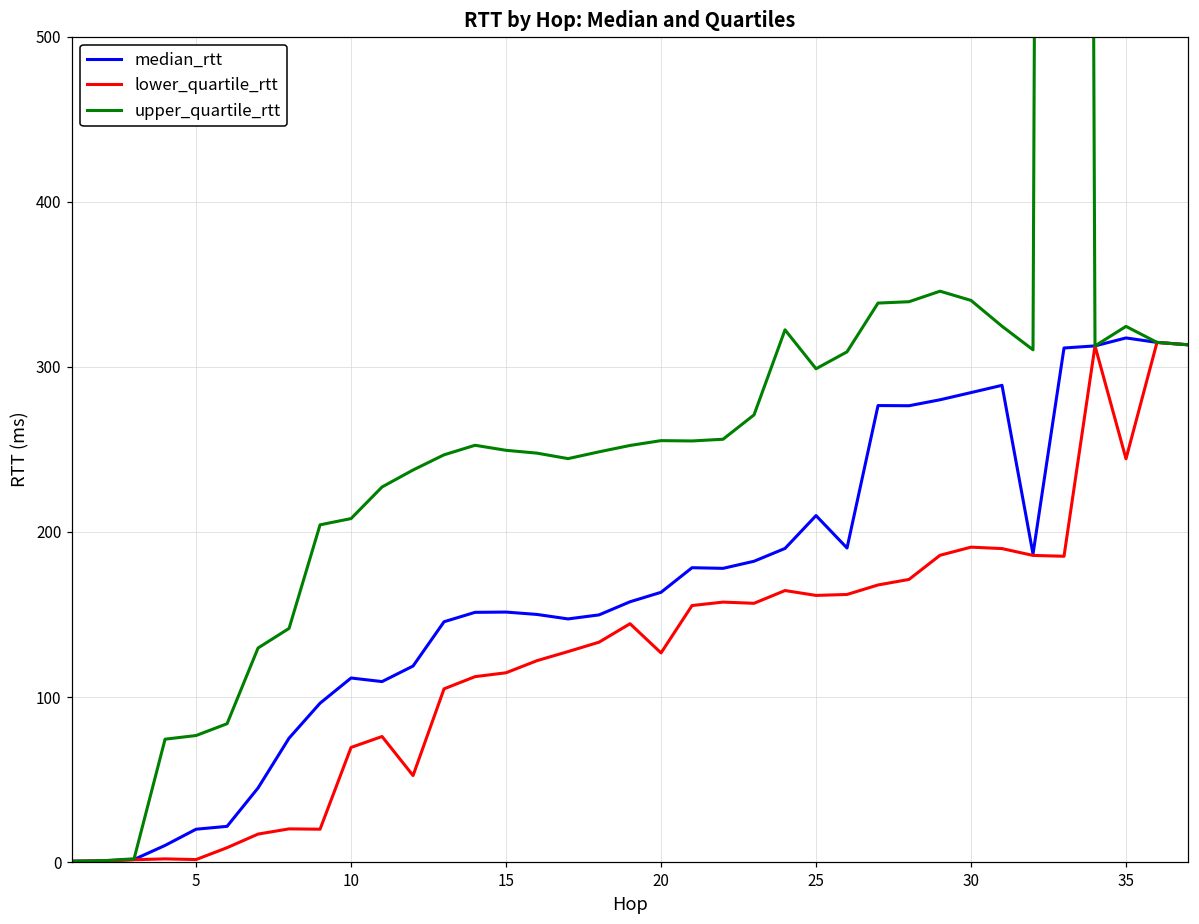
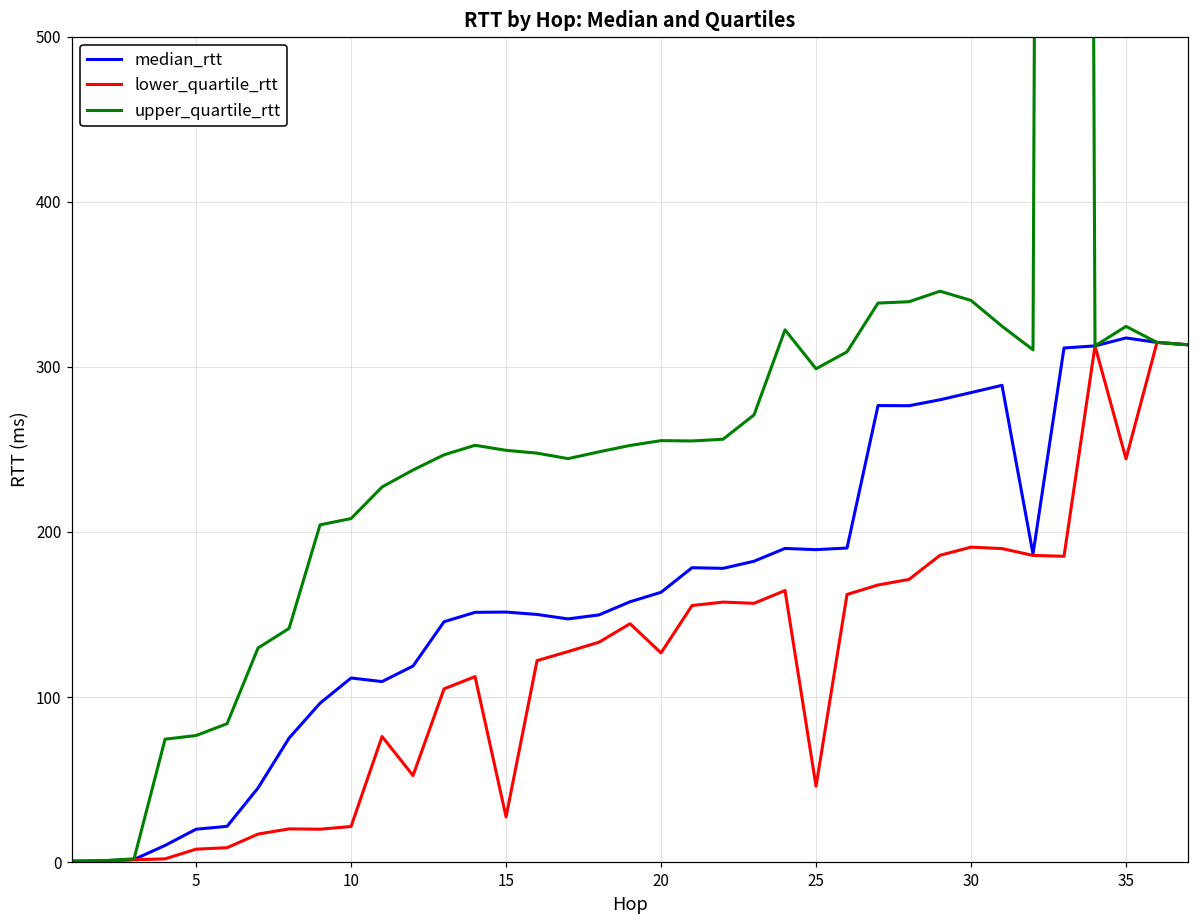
lower_quartile_rtt, 5: 2 -> 8
lower_quartile_rtt, 10: 69 -> 22
lower_quartile_rtt, 15: 115 -> 27
median_rtt, 25: 210 -> 189
lower_quartile_rtt, 25: 162 -> 46
